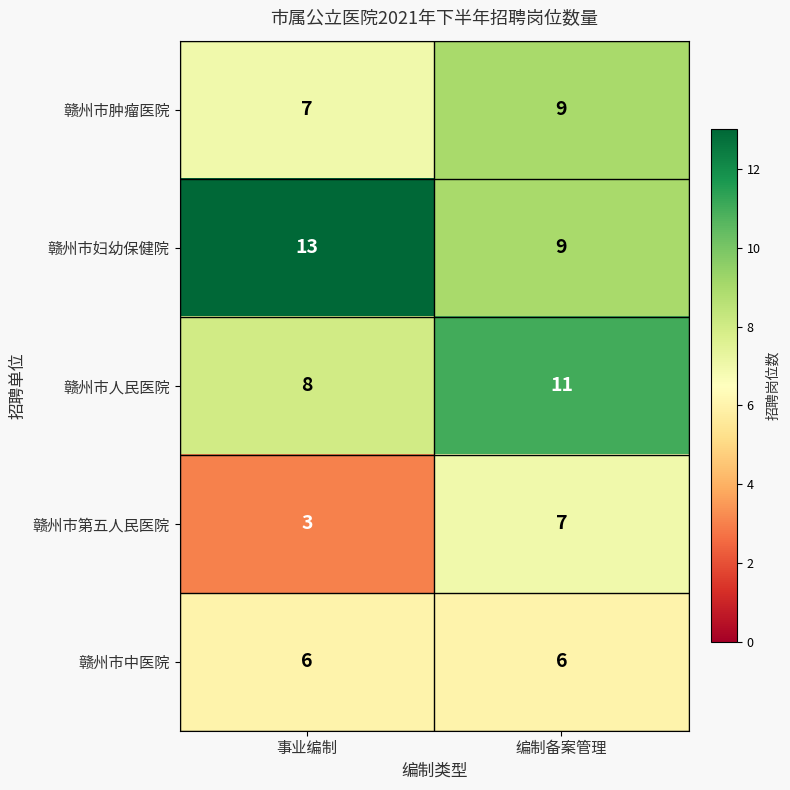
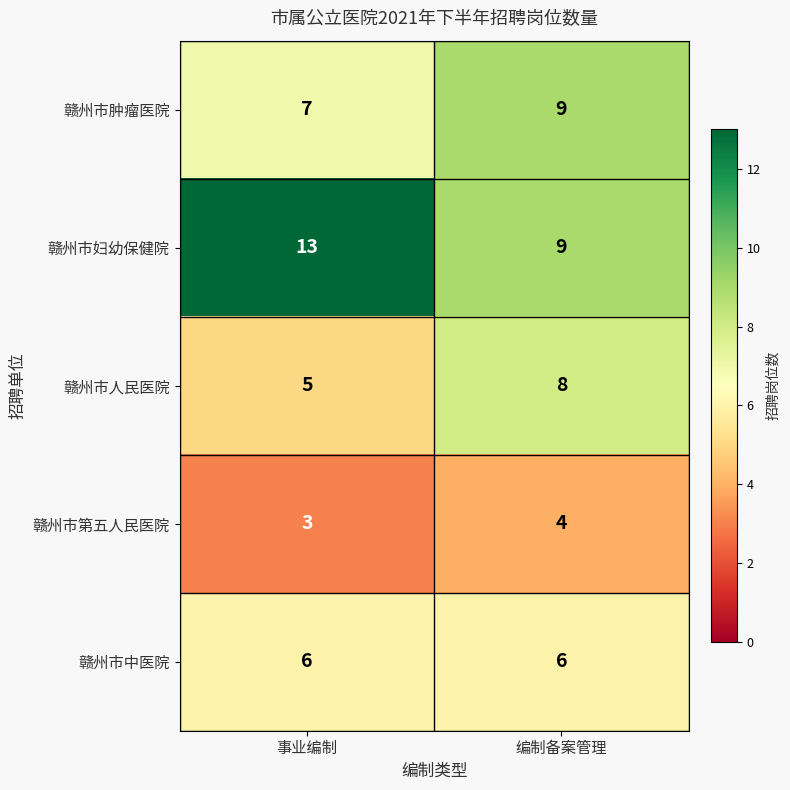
赣州市人民医院, 事业编制: 8 -> 5
赣州市人民医院, 编制备案管理: 11 -> 8
赣州市第五人民医院, 编制备案管理: 7 -> 4
